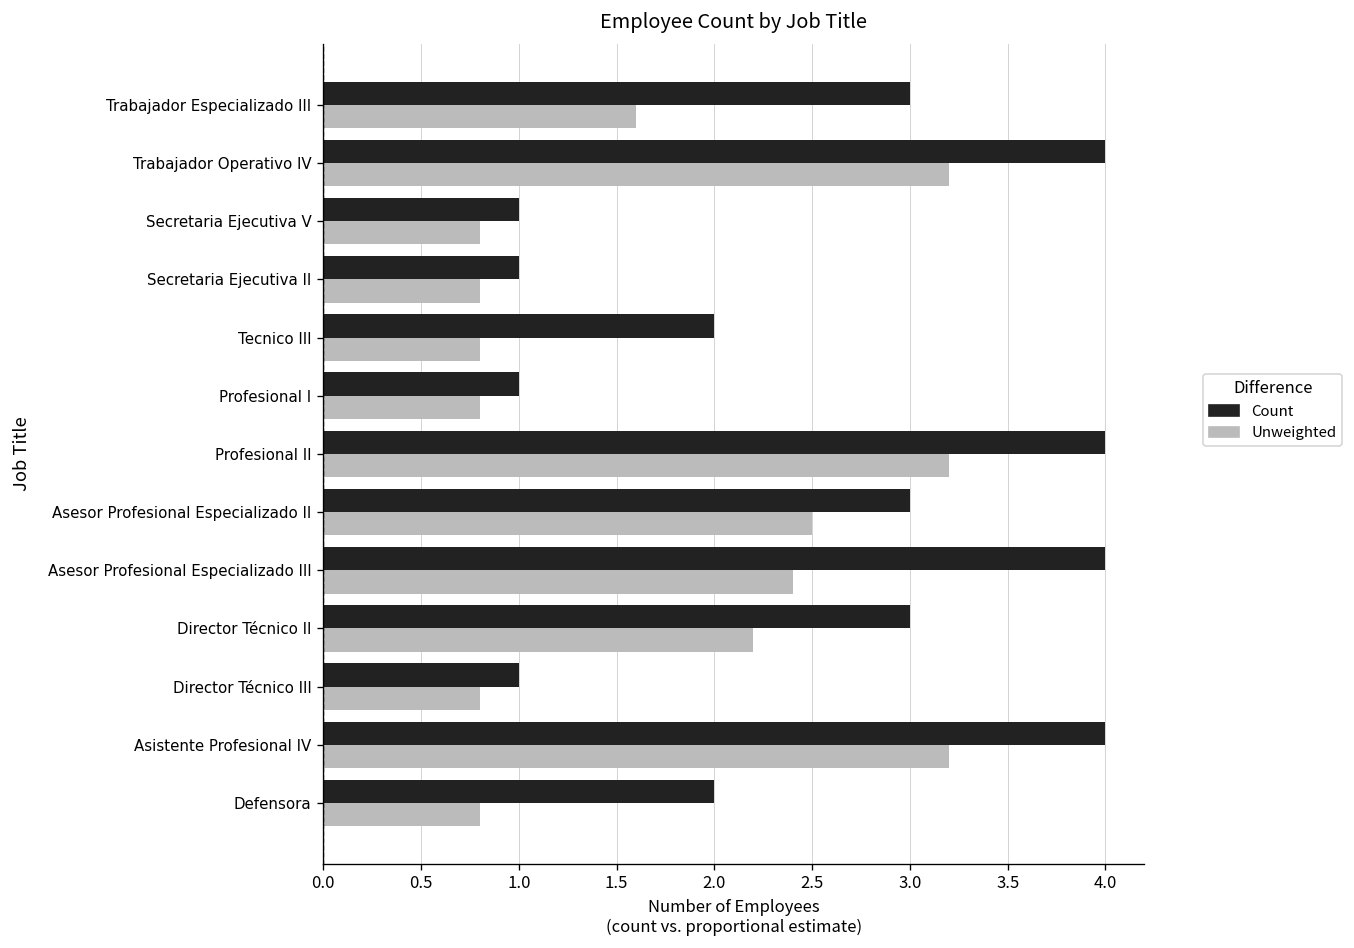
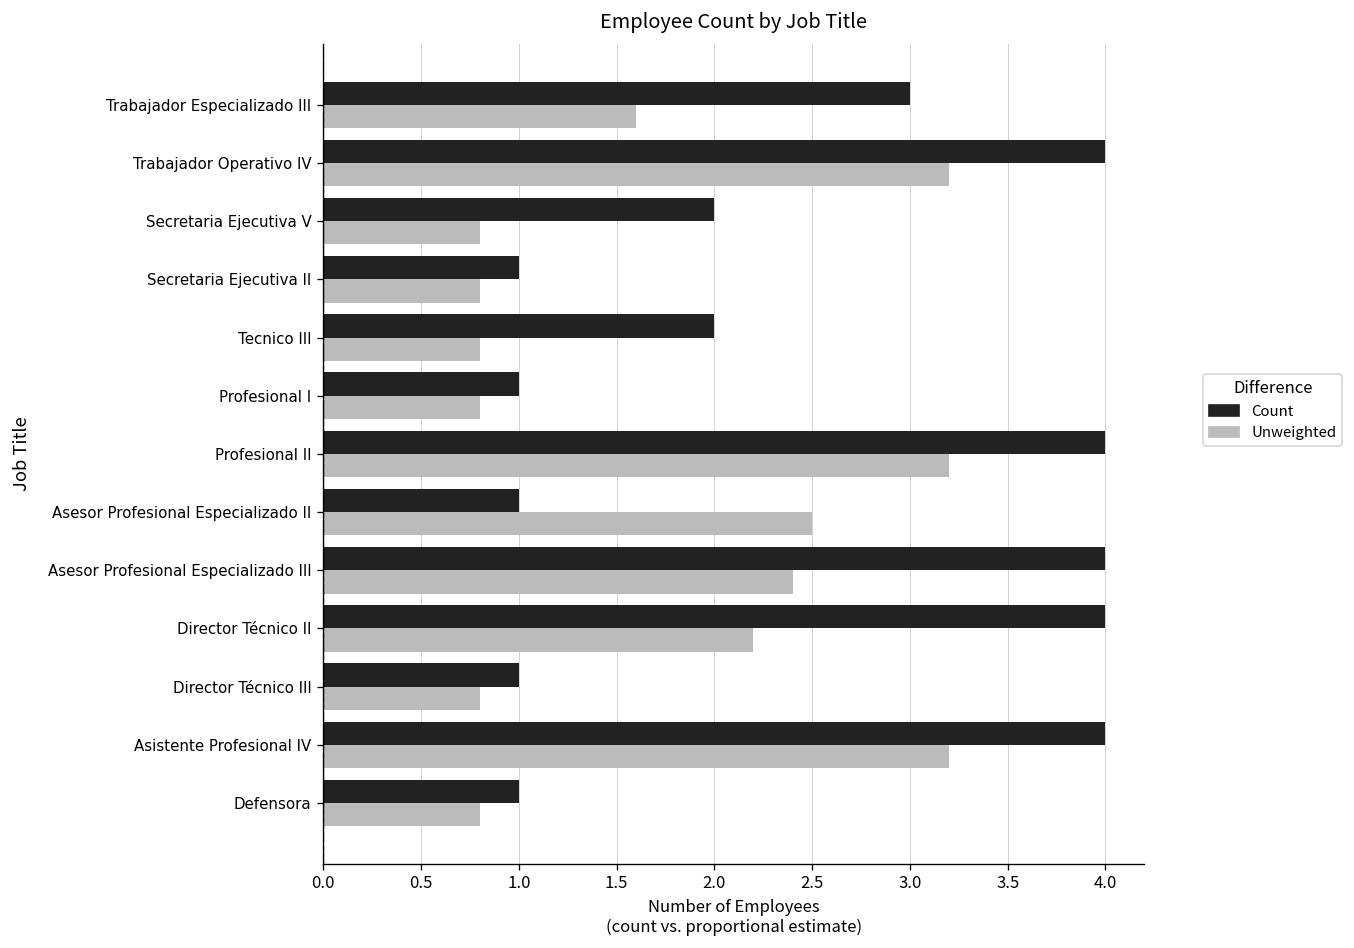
Count, Secretaria Ejecutiva V: 1 -> 2
Count, Asesor Profesional Especializado II: 3 -> 1
Count, Director Técnico II: 3 -> 4
Count, Defensora: 2 -> 1
